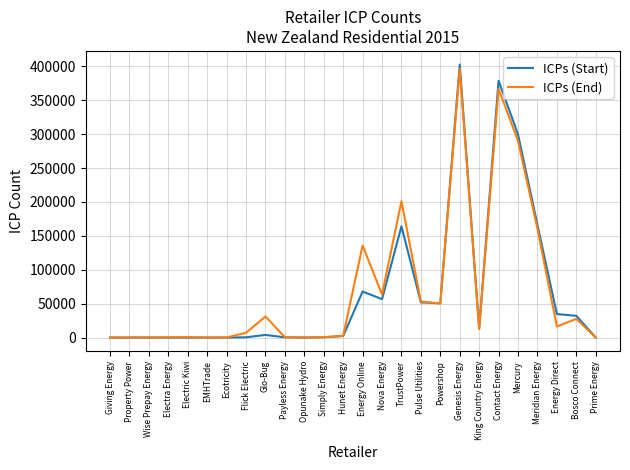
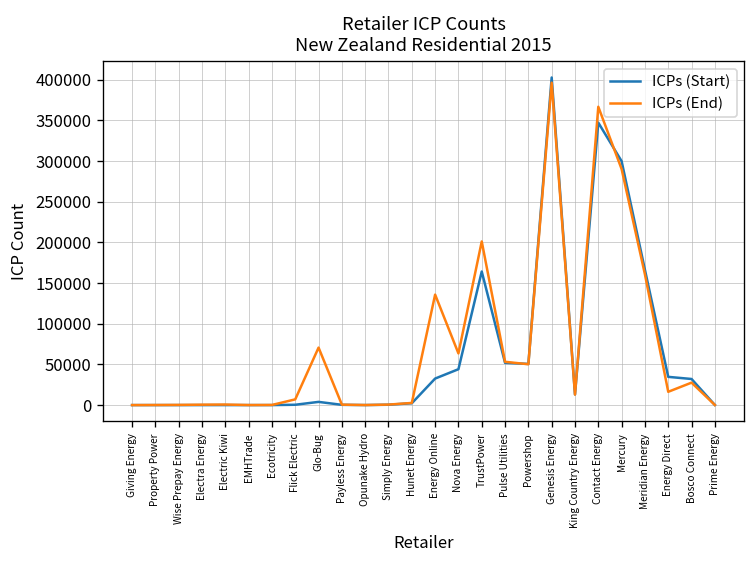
ICPs (End), Glo-Bug: 30000 -> 70000
ICPs (Start), Energy Online: 70000 -> 30000
ICPs (Start), Nova Energy: 60000 -> 40000
ICPs (Start), Contact Energy: 380000 -> 350000
